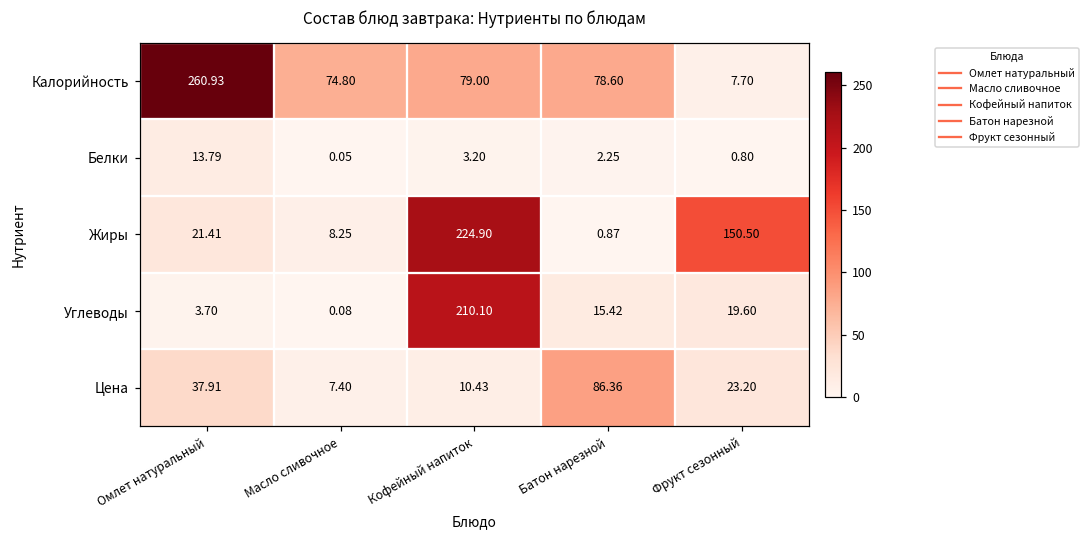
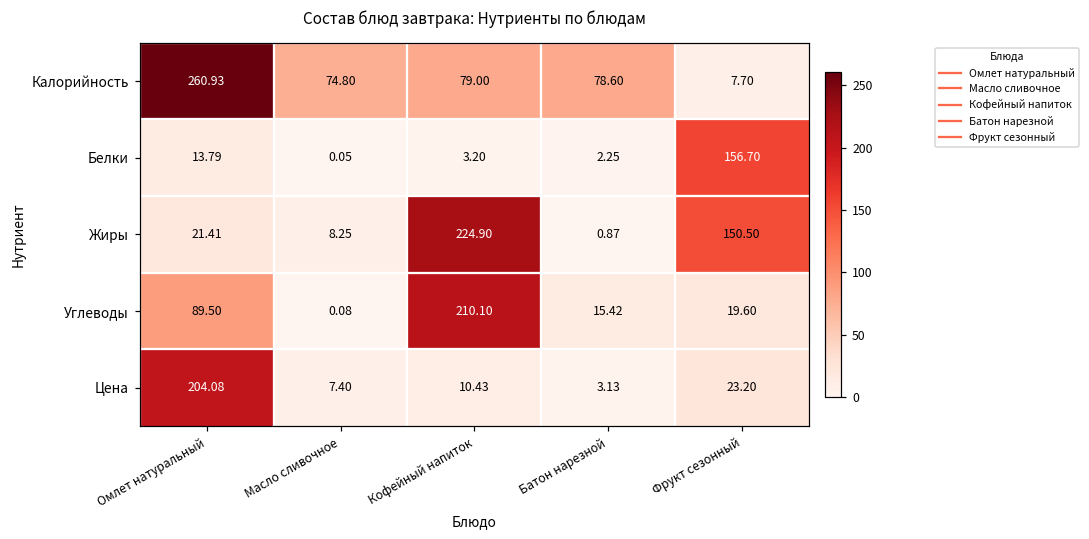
Белки, Фрукт сезонный: 0.80 -> 156.70
Углеводы, Омлет натуральный: 3.70 -> 89.50
Цена, Омлет натуральный: 37.91 -> 204.08
Цена, Батон нарезной: 86.36 -> 3.13
